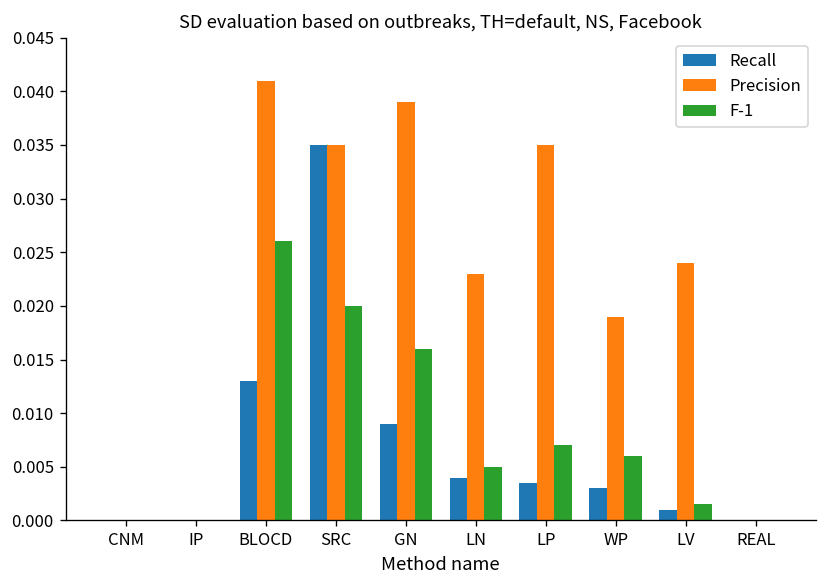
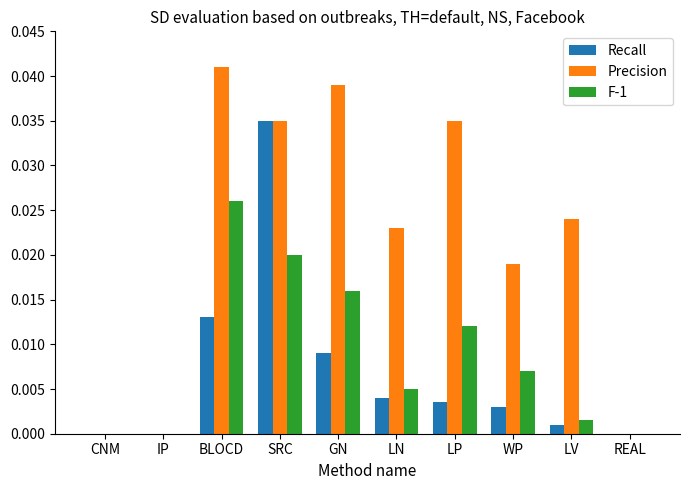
F-1, LP: 0.007 -> 0.012
F-1, WP: 0.006 -> 0.007
